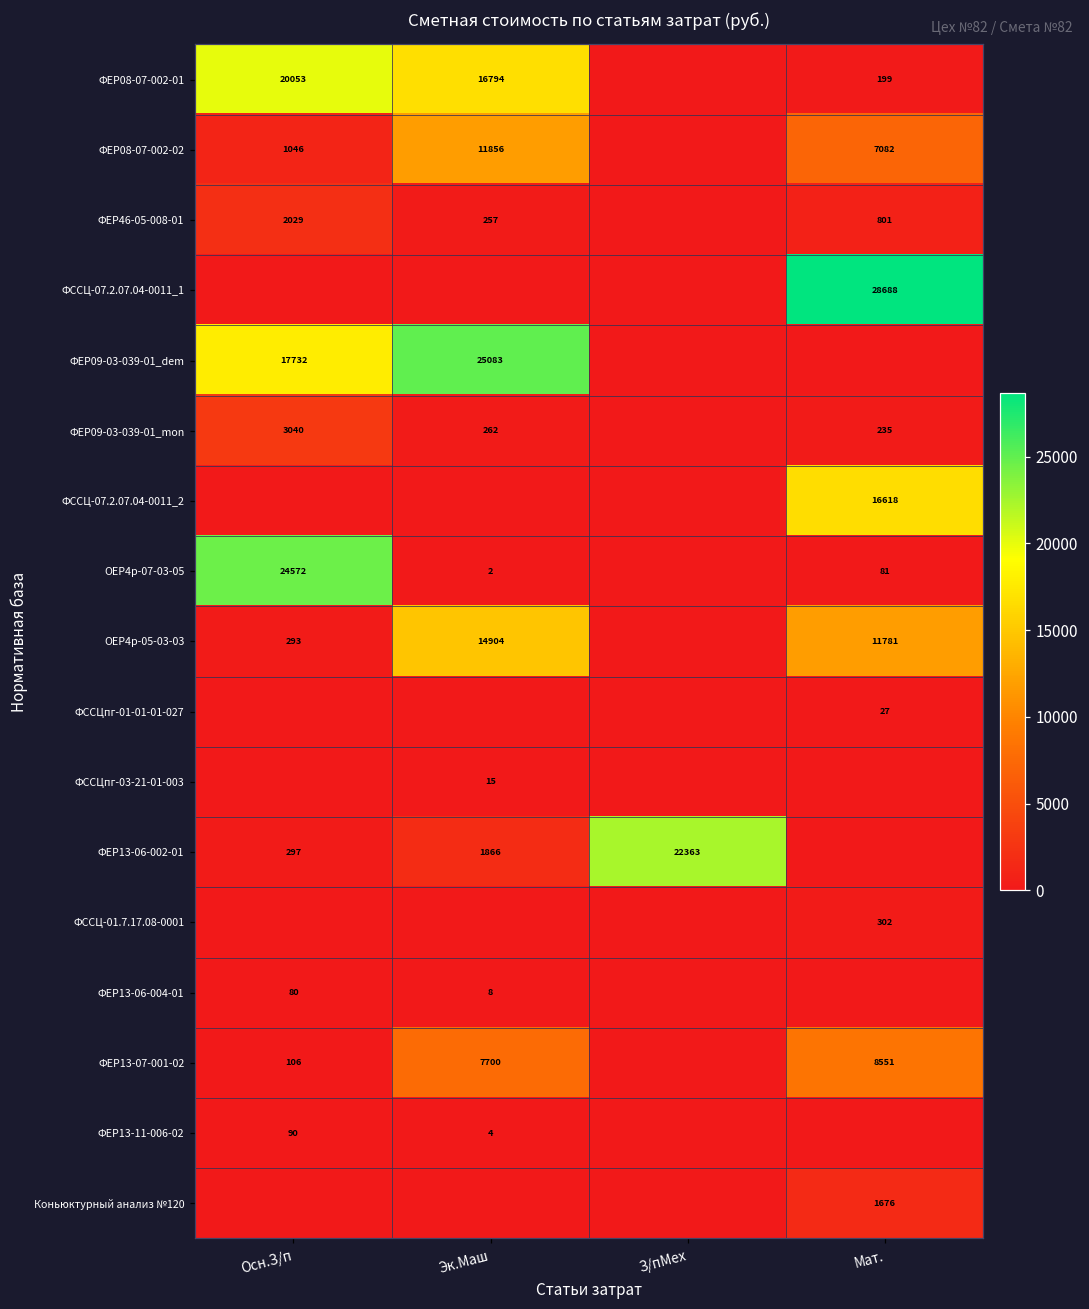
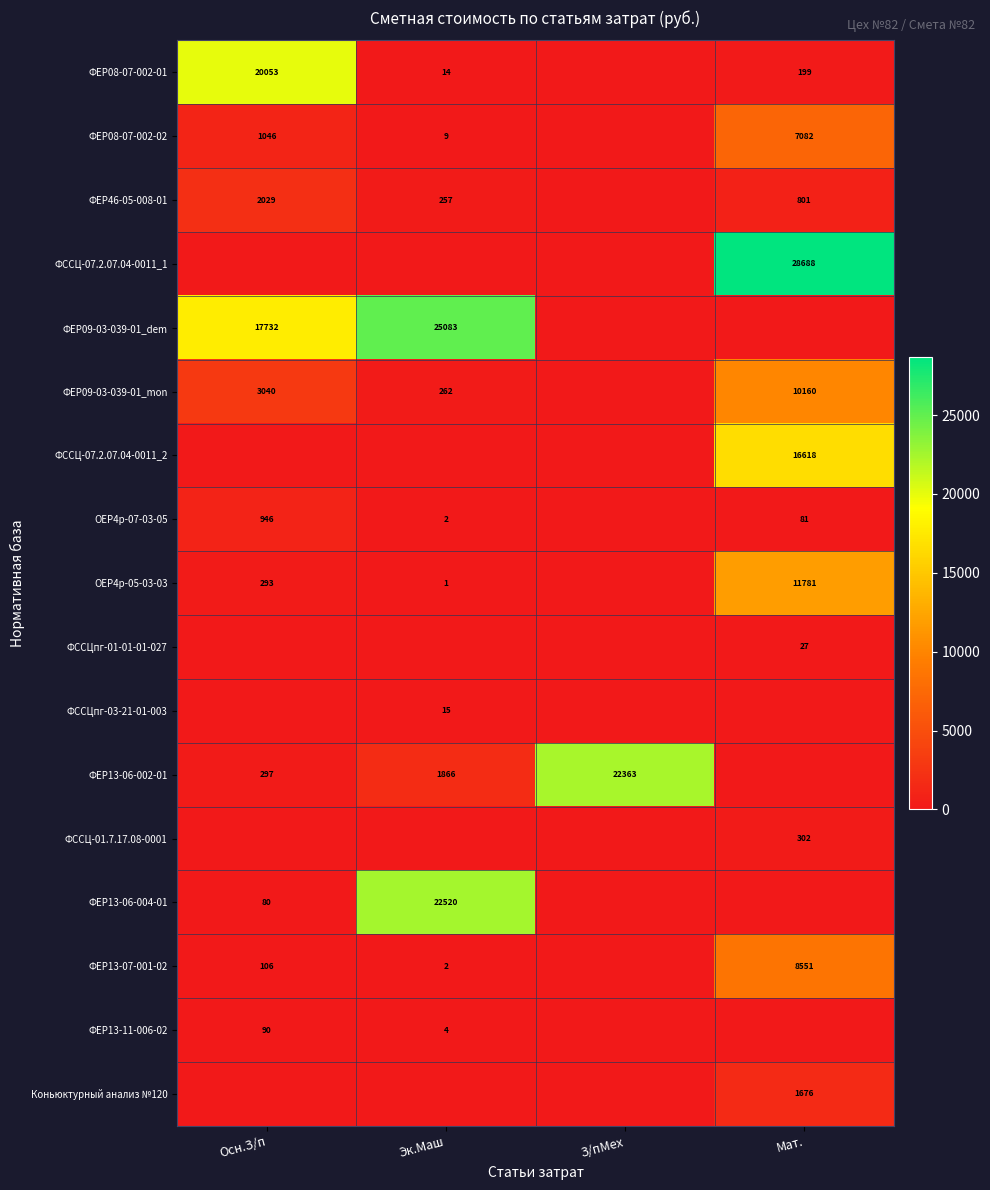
ФЕР08-07-002-01, Эк.Маш: 16794 -> 14
ФЕР08-07-002-02, Эк.Маш: 11856 -> 9
ФЕР09-03-039-01_mon, Мат.: 235 -> 10160
ОЕР4р-07-03-05, Осн.З/п: 24572 -> 946
ОЕР4р-05-03-03, Эк.Маш: 14904 -> 1
ФЕР13-06-004-01, Эк.Маш: 8 -> 22520
ФЕР13-07-001-02, Эк.Маш: 7700 -> 2
